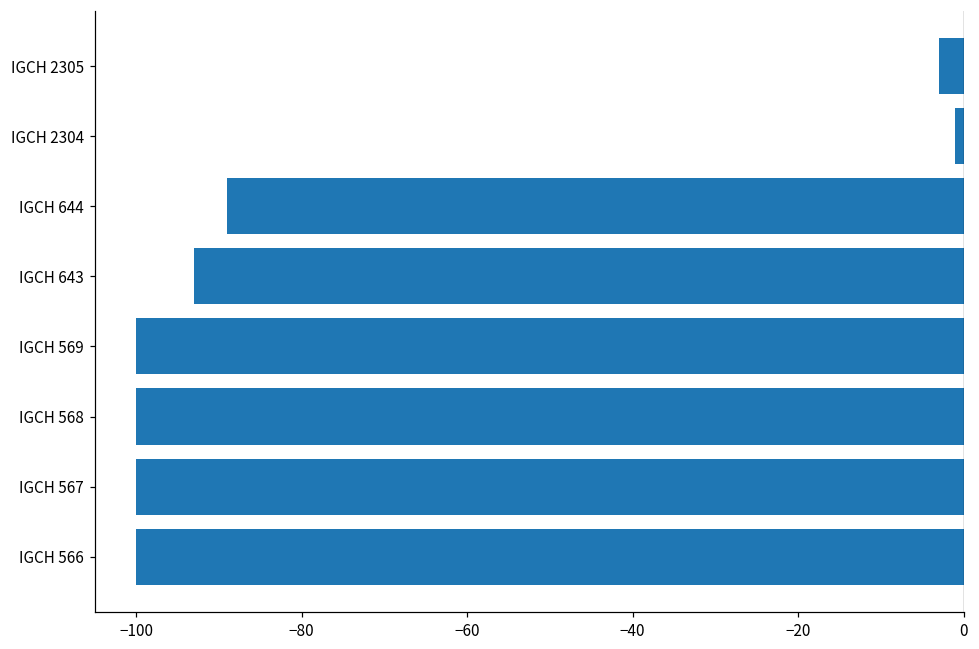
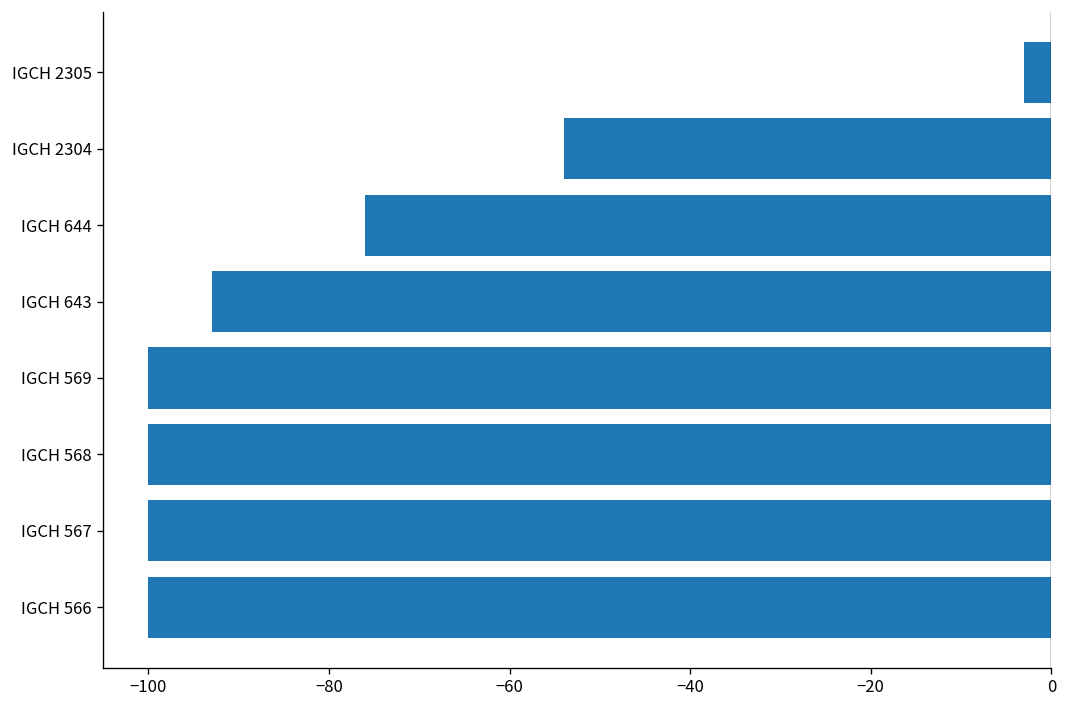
IGCH 2304: -1 -> -54
IGCH 644: -89 -> -76
